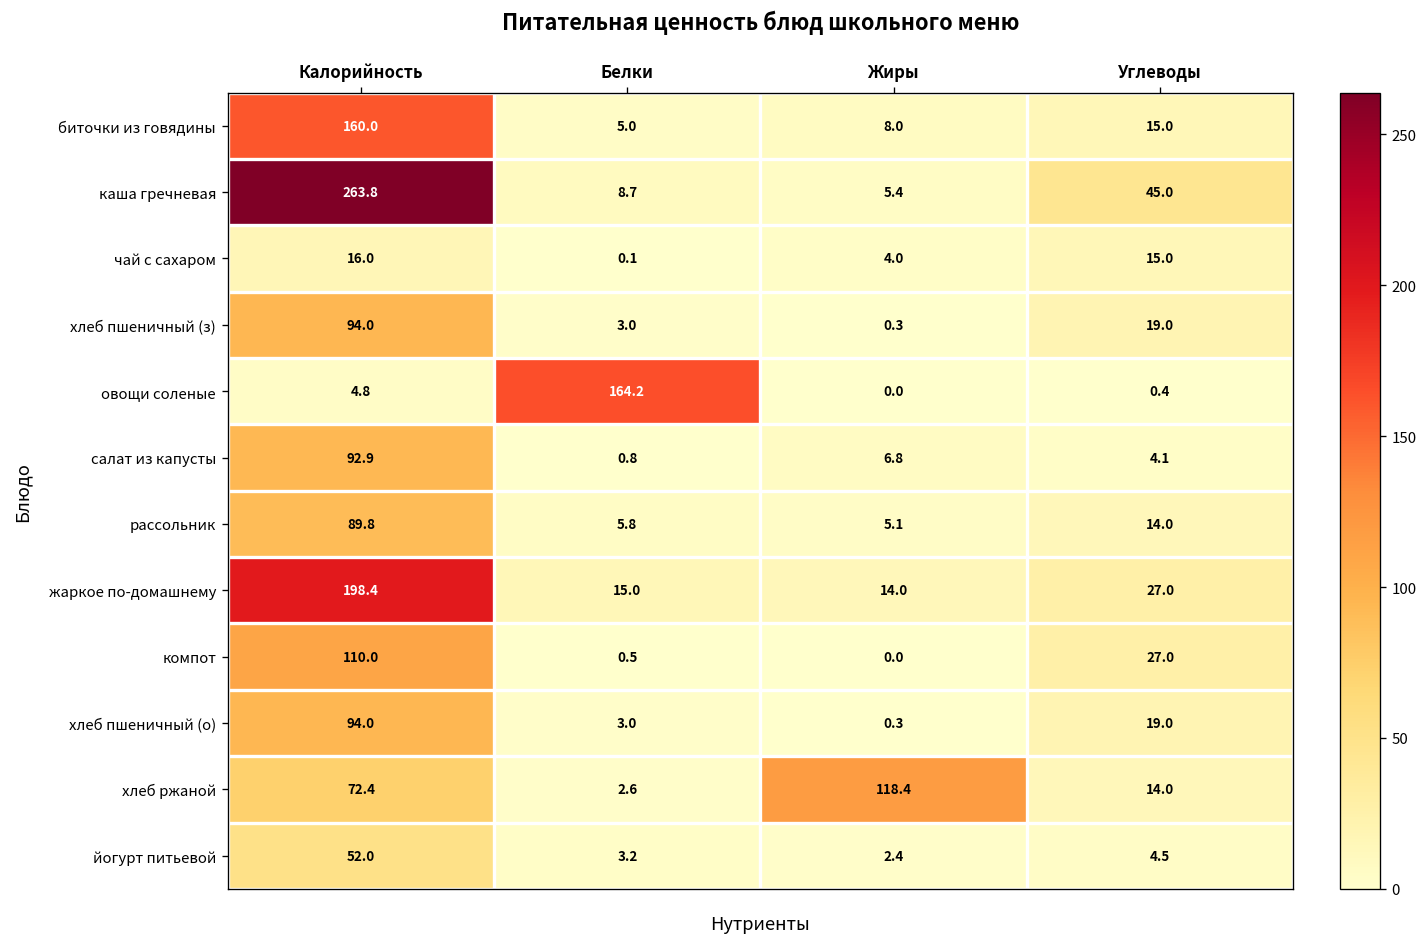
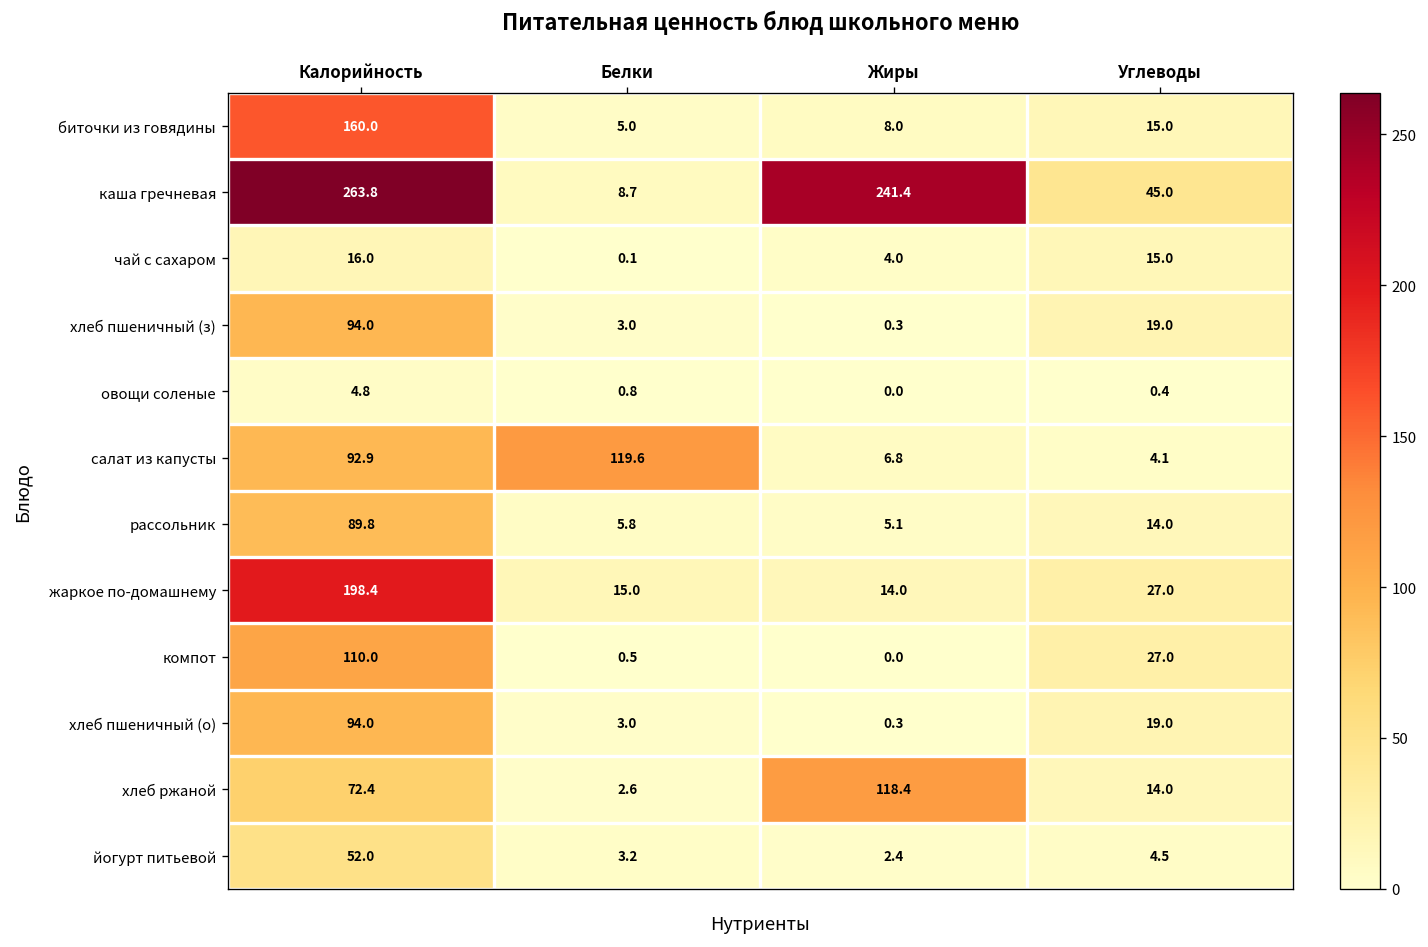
каша гречневая, Жиры: 5.4 -> 241.4
овощи соленые, Белки: 164.2 -> 0.8
салат из капусты, Белки: 0.8 -> 119.6
